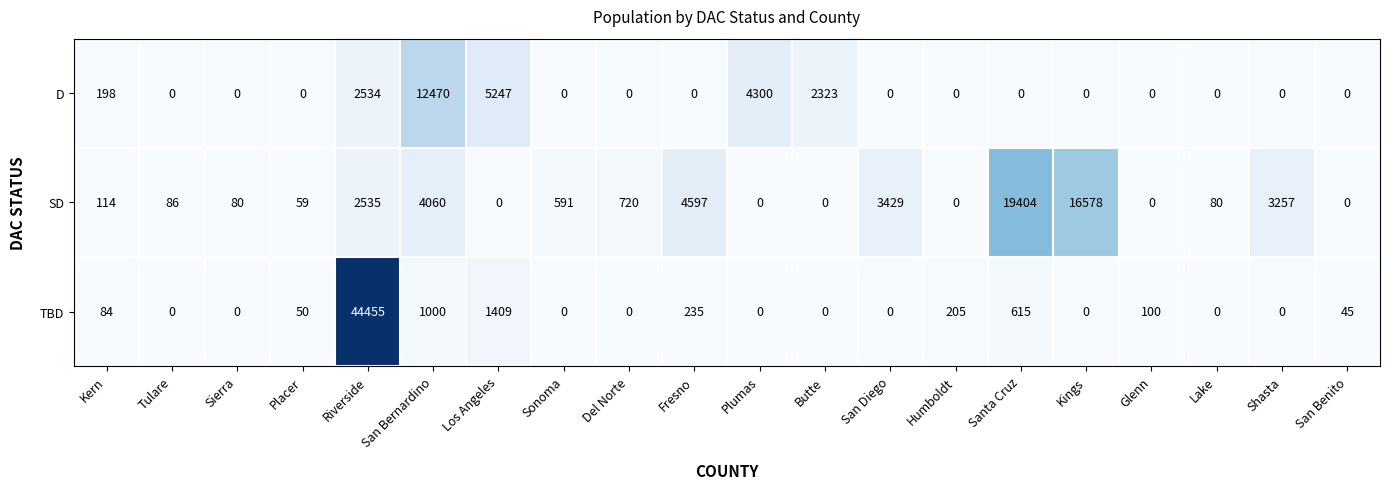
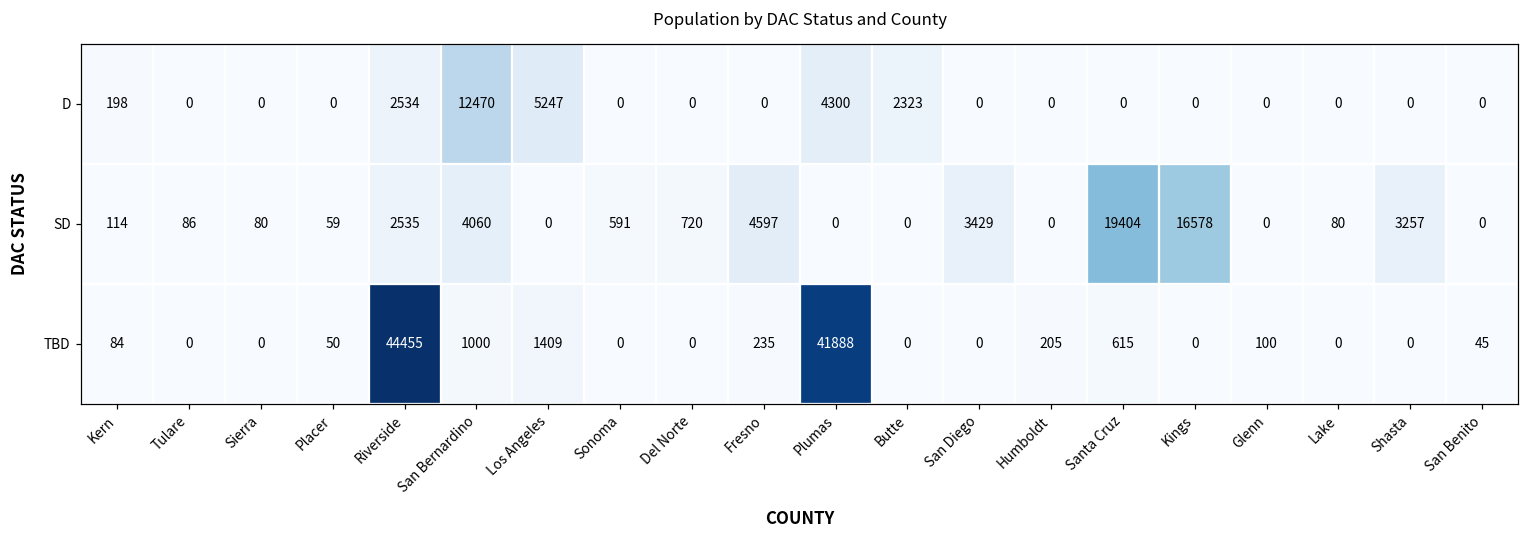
TBD, Plumas: 0 -> 41888
